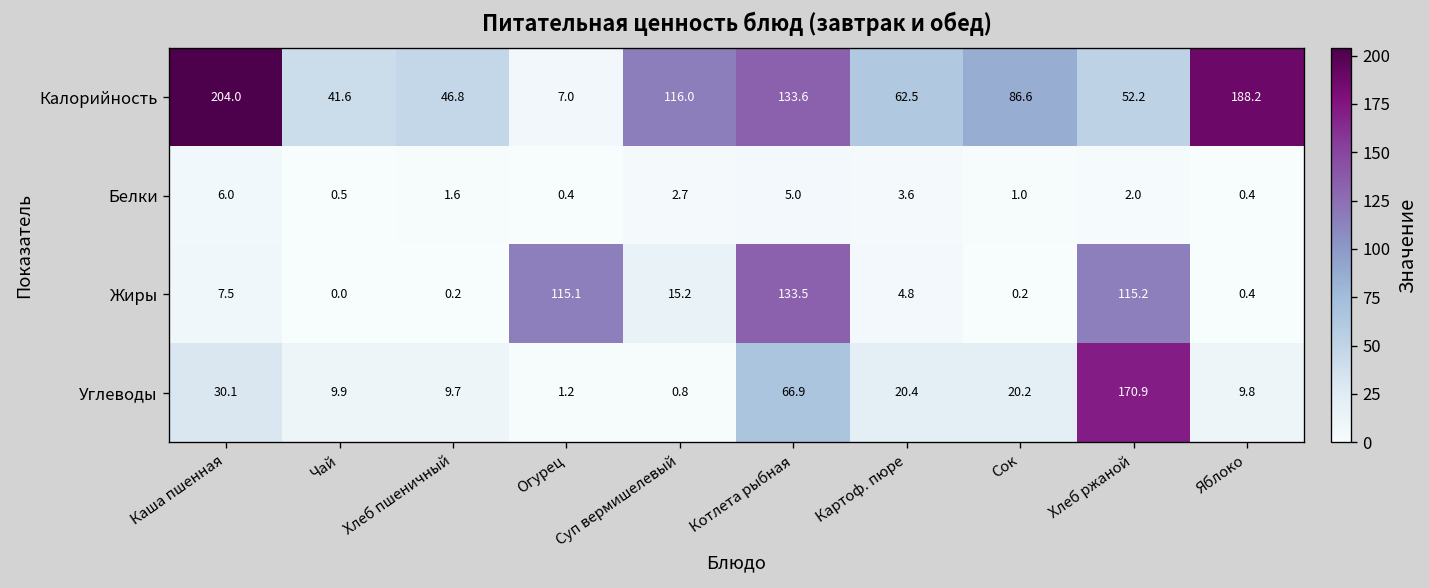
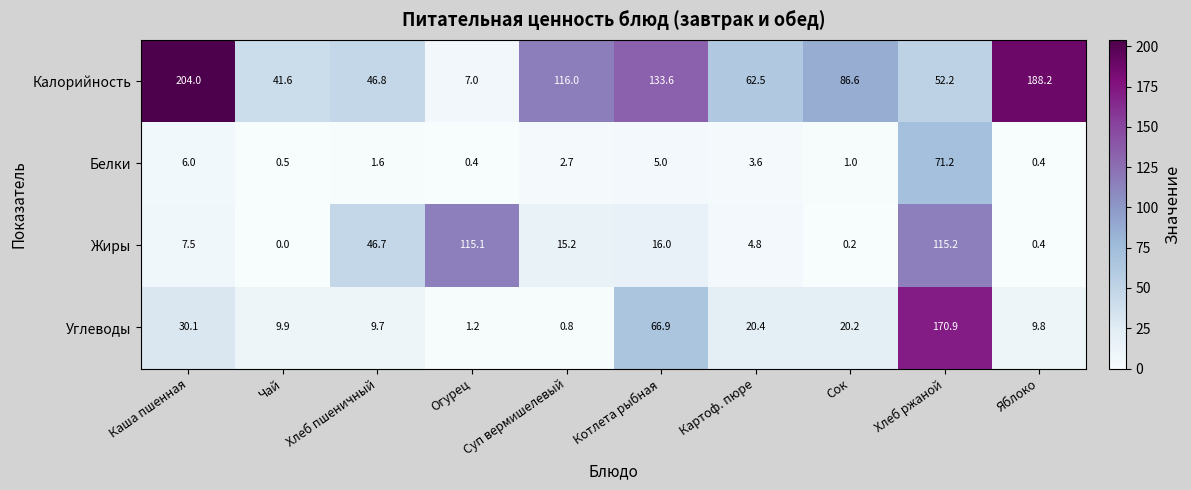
Белки, Хлеб ржаной: 2.0 -> 71.2
Жиры, Хлеб пшеничный: 0.2 -> 46.7
Жиры, Котлета рыбная: 133.5 -> 16.0
